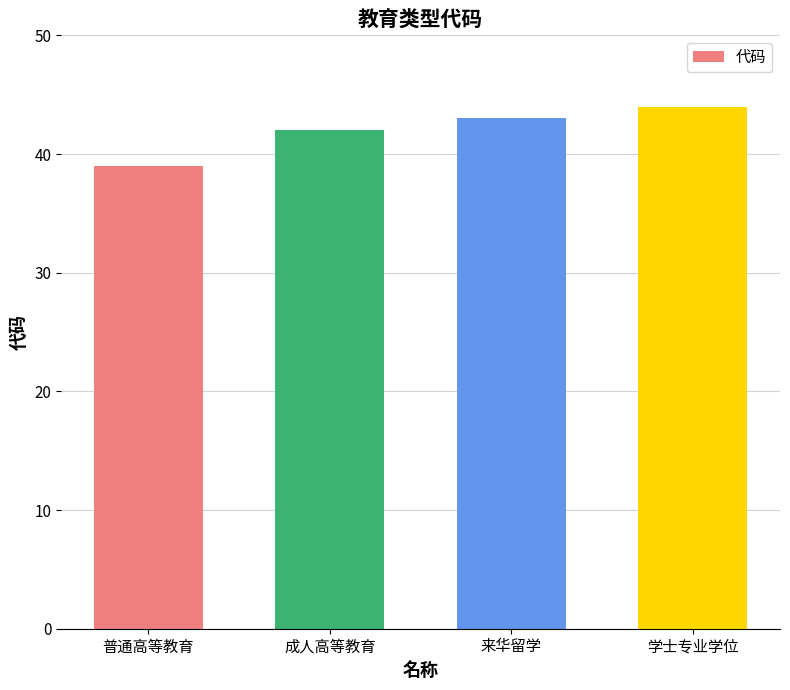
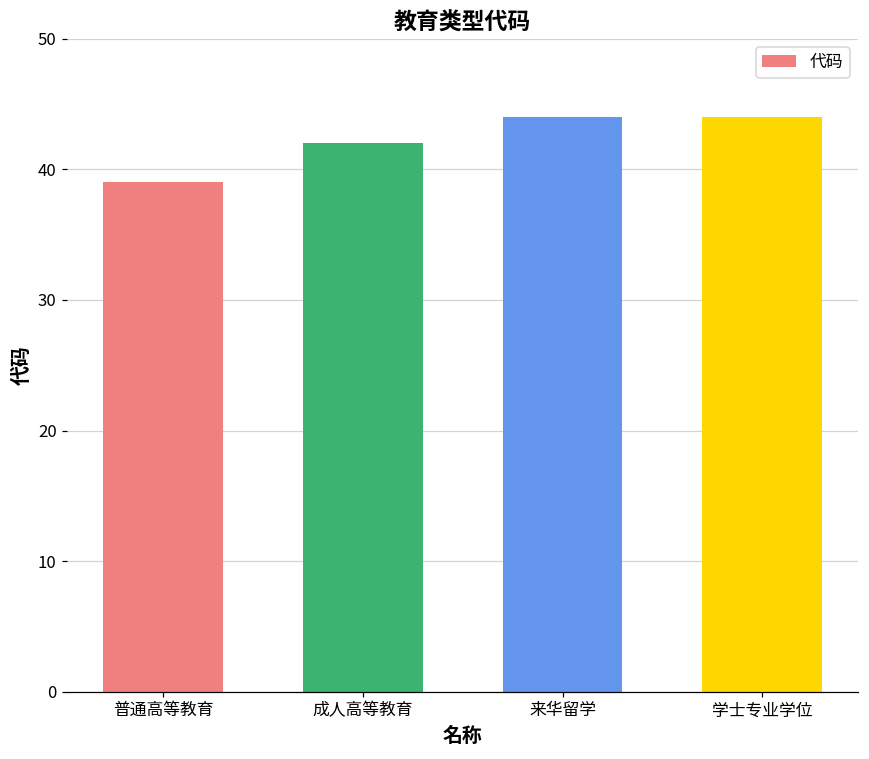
来华留学: 43 -> 44
